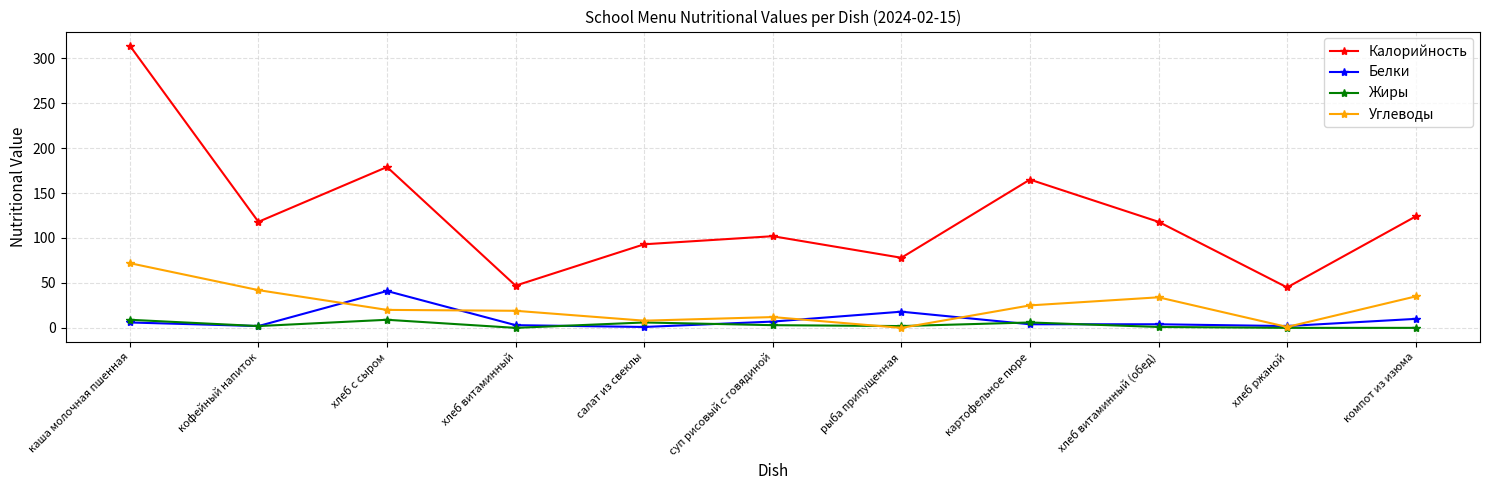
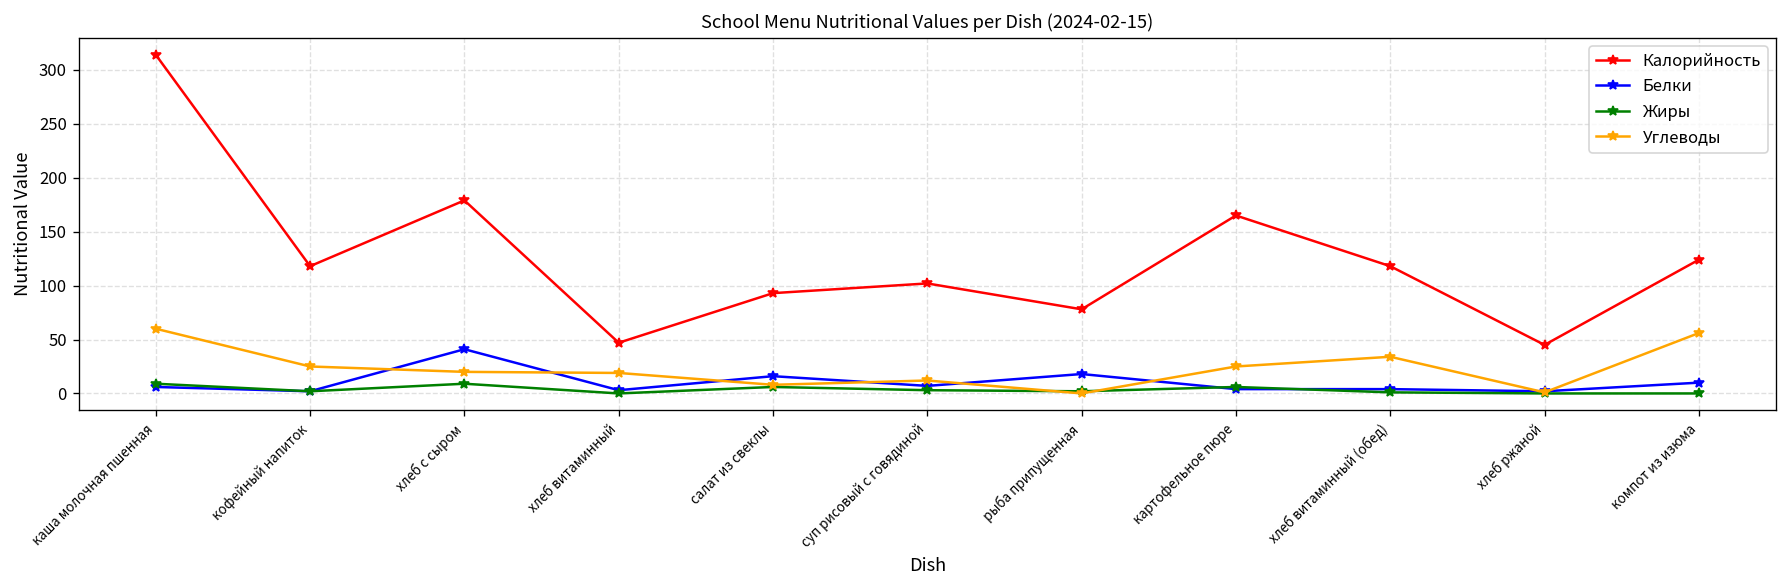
Углеводы, каша молочная пшенная: 70 -> 60
Углеводы, кофейный напиток: 40 -> 30
Белки, салат из свеклы: 0 -> 20
Углеводы, компот из изюма: 40 -> 60
